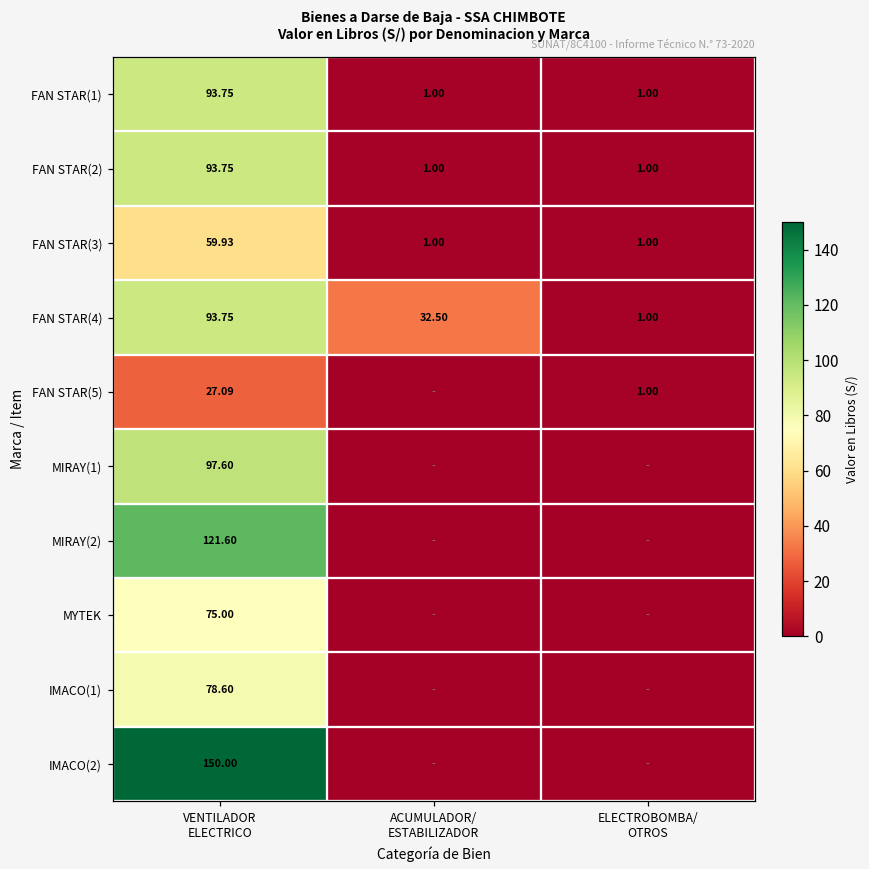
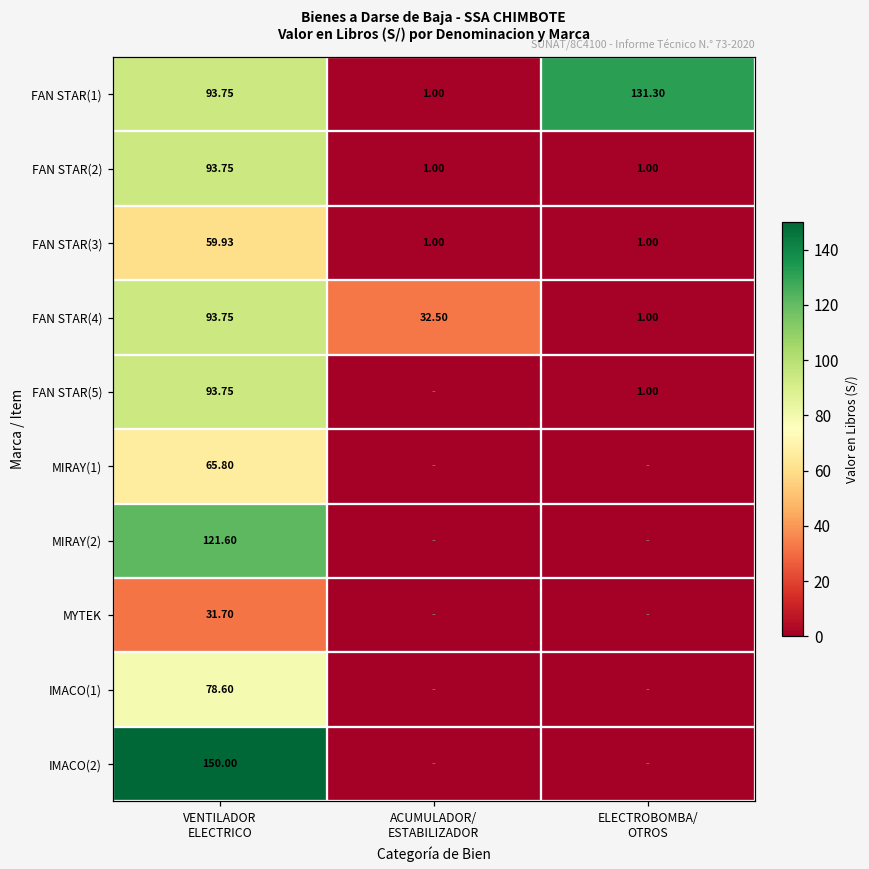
FAN STAR(1), ELECTROBOMBA/ OTROS: 1.00 -> 131.30
FAN STAR(5), VENTILADOR ELECTRICO: 27.09 -> 93.75
MIRAY(1), VENTILADOR ELECTRICO: 97.60 -> 65.80
MYTEK, VENTILADOR ELECTRICO: 75.00 -> 31.70
